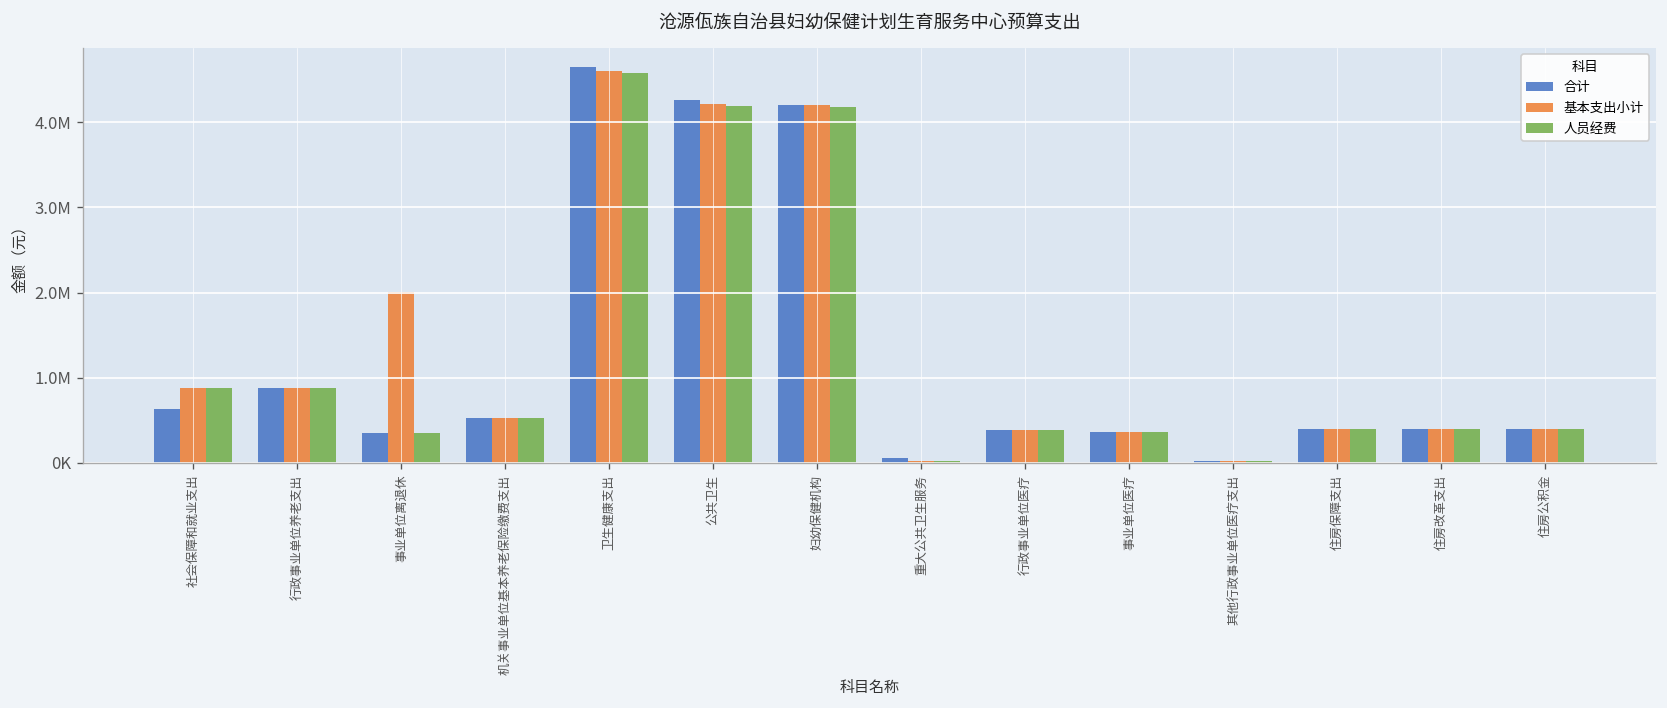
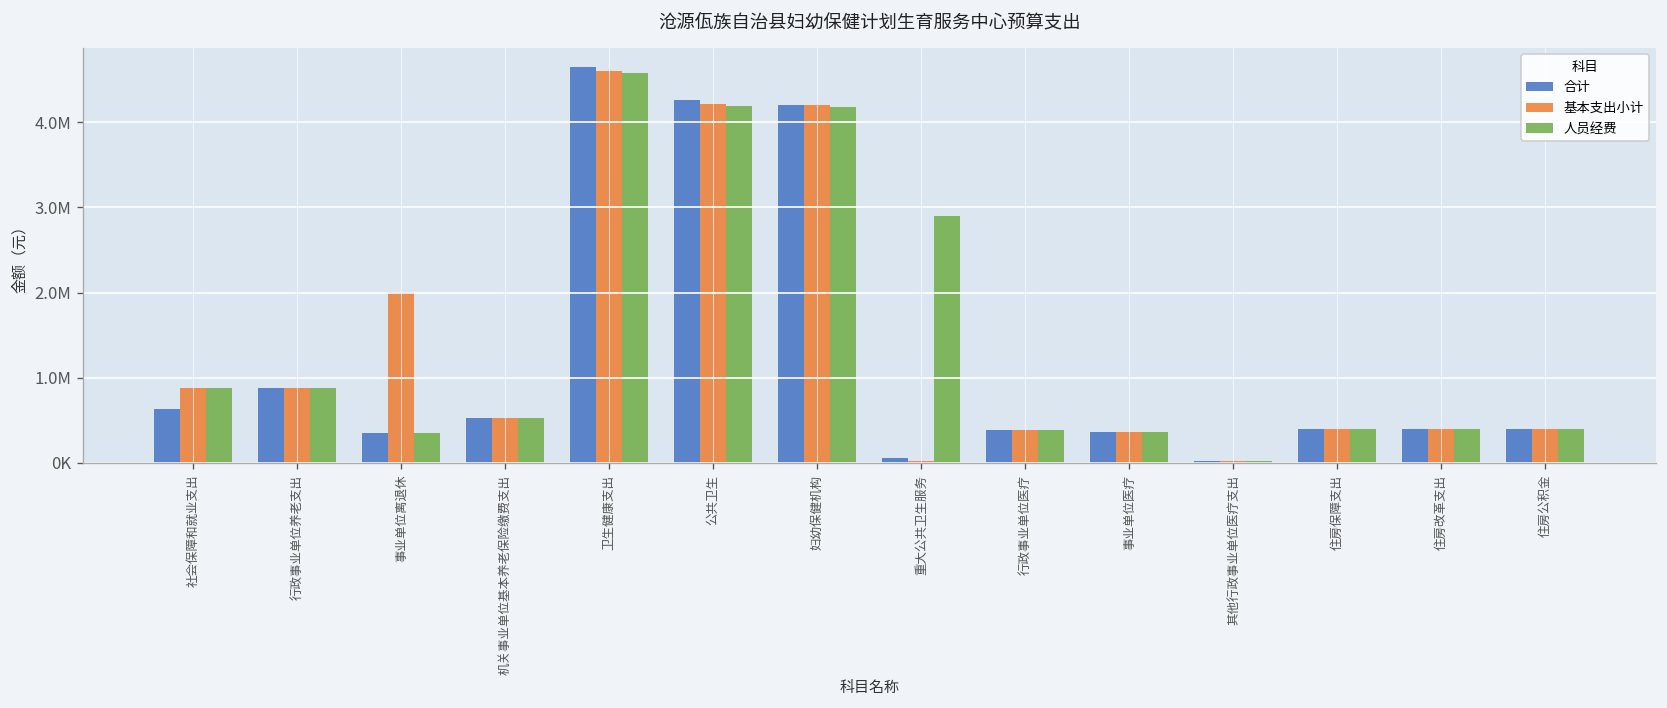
人员经费, 重大公共卫生服务: 0 -> 2900000
